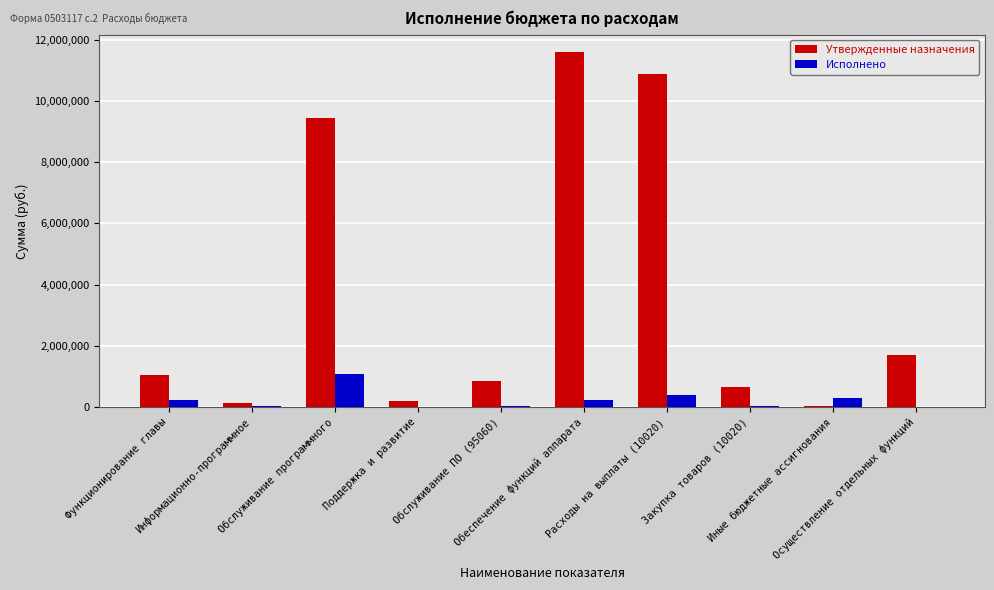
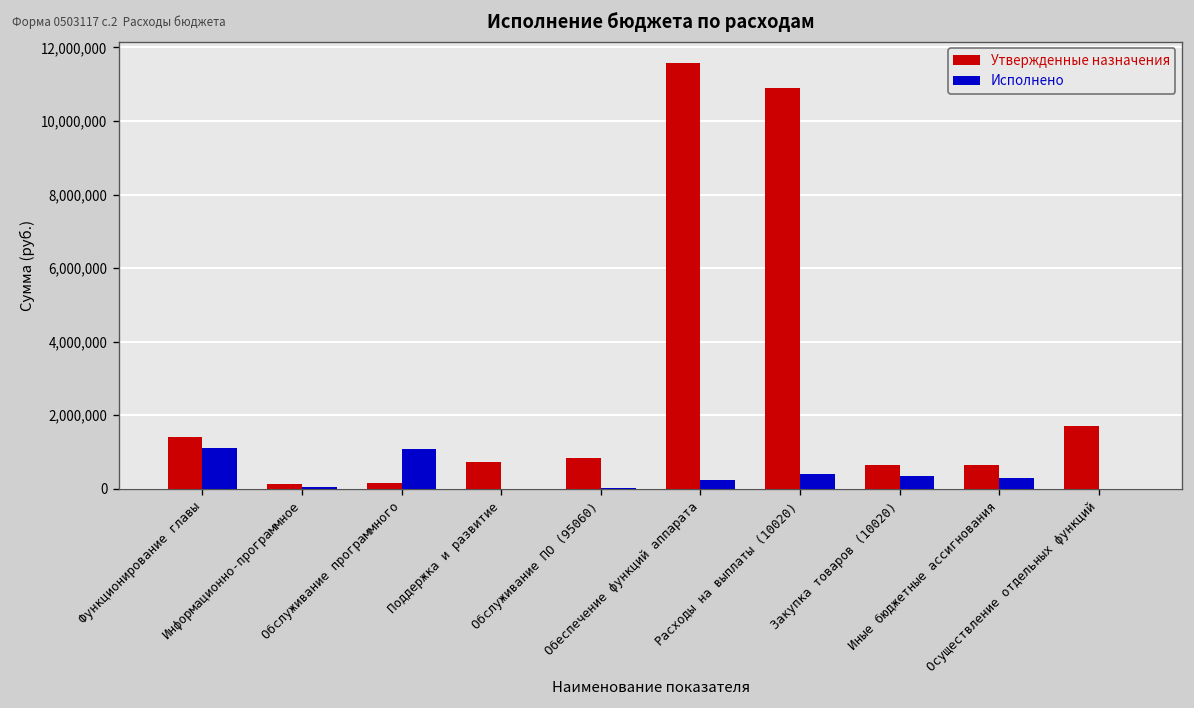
Утвержденные назначения, Функционирование главы: 1,100,000 -> 1,400,000
Исполнено, Функционирование главы: 200,000 -> 1,100,000
Утвержденные назначения, Обслуживание программного: 9,500,000 -> 200,000
Утвержденные назначения, Поддержка и развитие: 200,000 -> 700,000
Исполнено, Закупка товаров (10020): 0 -> 400,000
Утвержденные назначения, Иные бюджетные ассигнования: 0 -> 600,000
